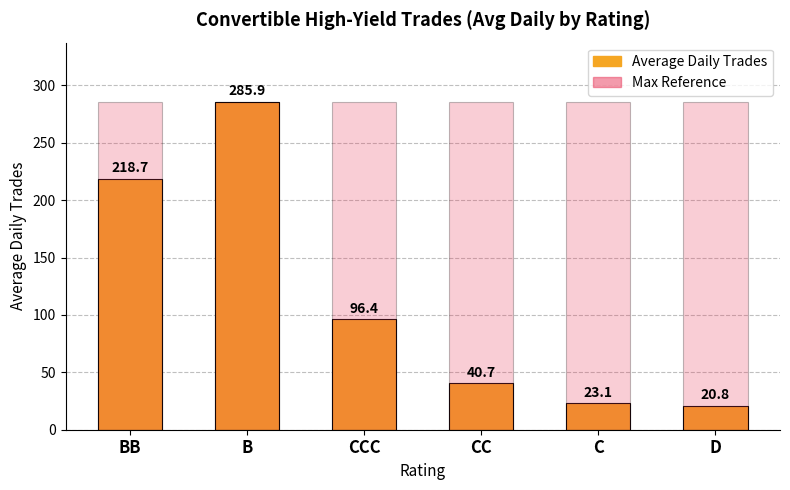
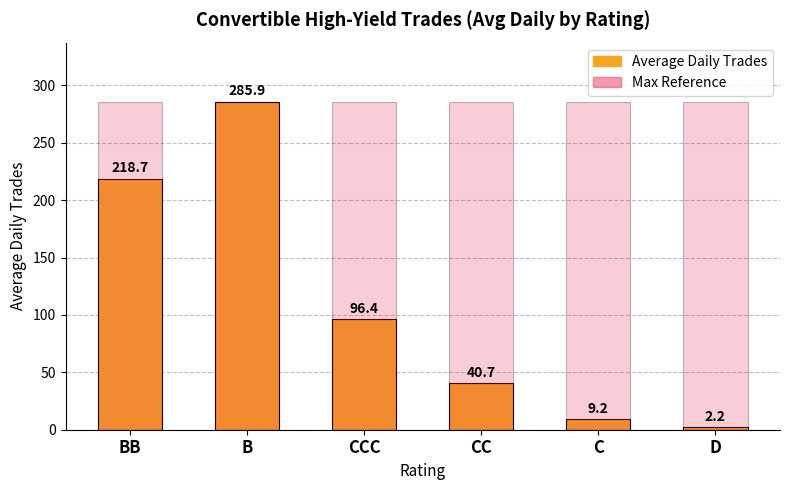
Average Daily Trades, C: 23.1 -> 9.2
Average Daily Trades, D: 20.8 -> 2.2
